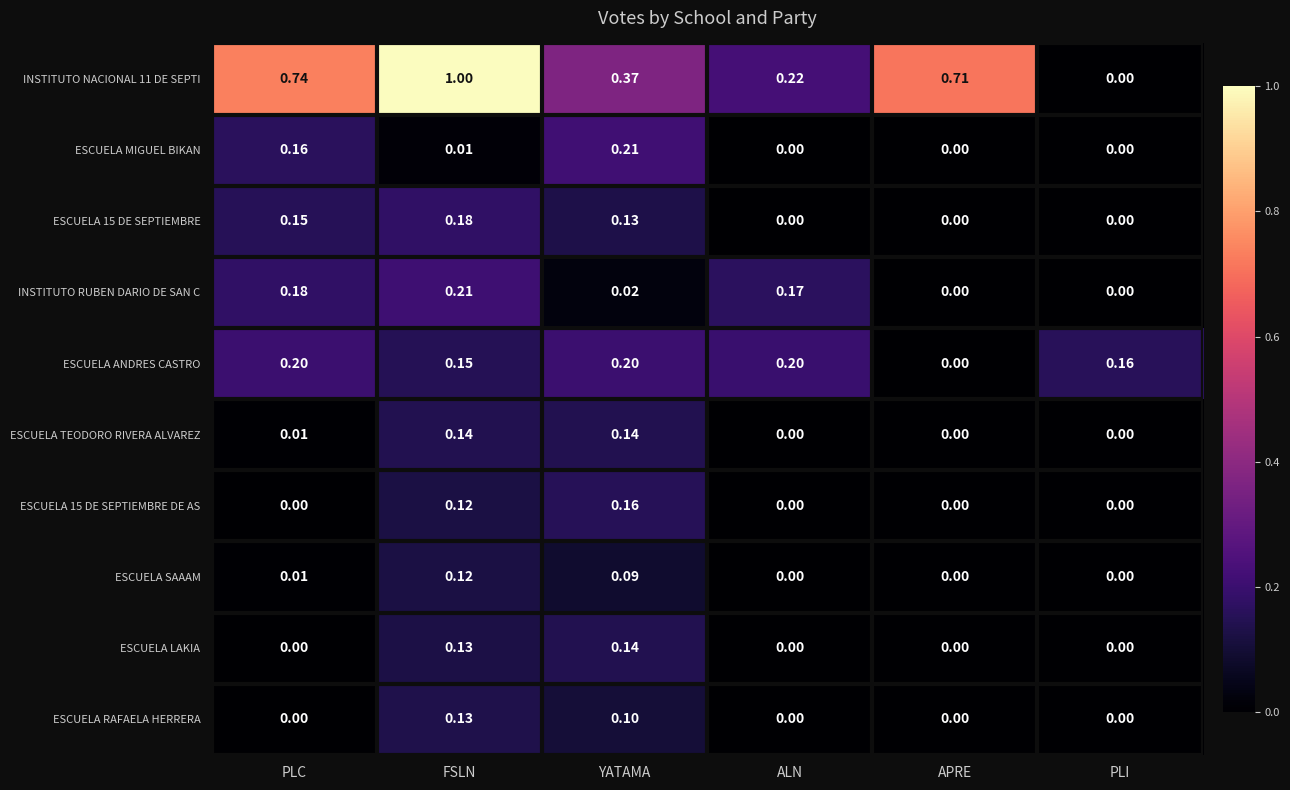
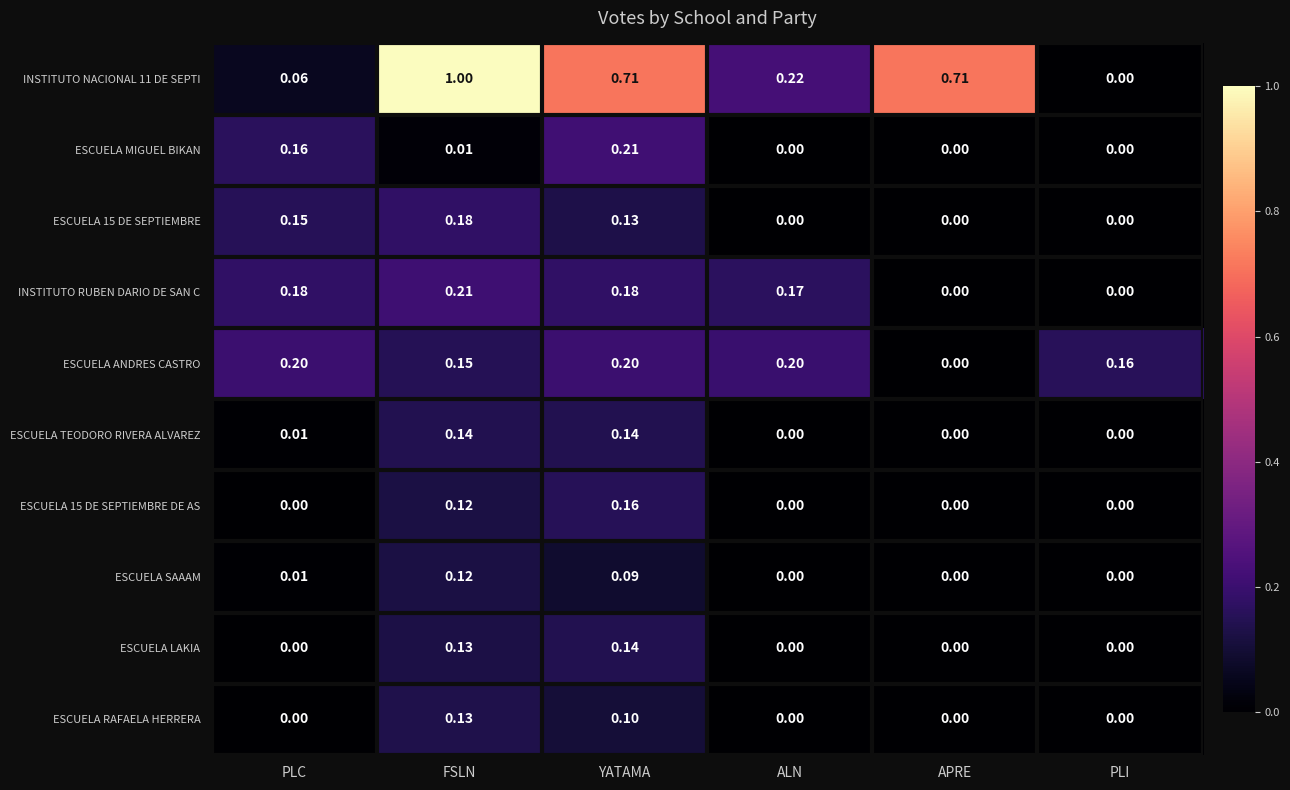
INSTITUTO NACIONAL 11 DE SEPTI, PLC: 0.74 -> 0.06
INSTITUTO NACIONAL 11 DE SEPTI, YATAMA: 0.37 -> 0.71
INSTITUTO RUBEN DARIO DE SAN C, YATAMA: 0.02 -> 0.18
